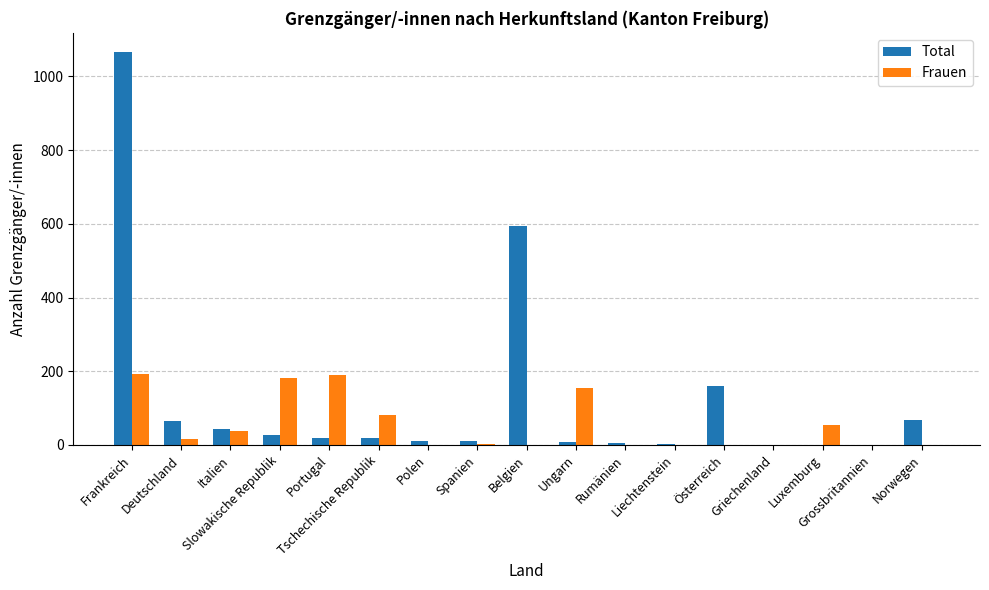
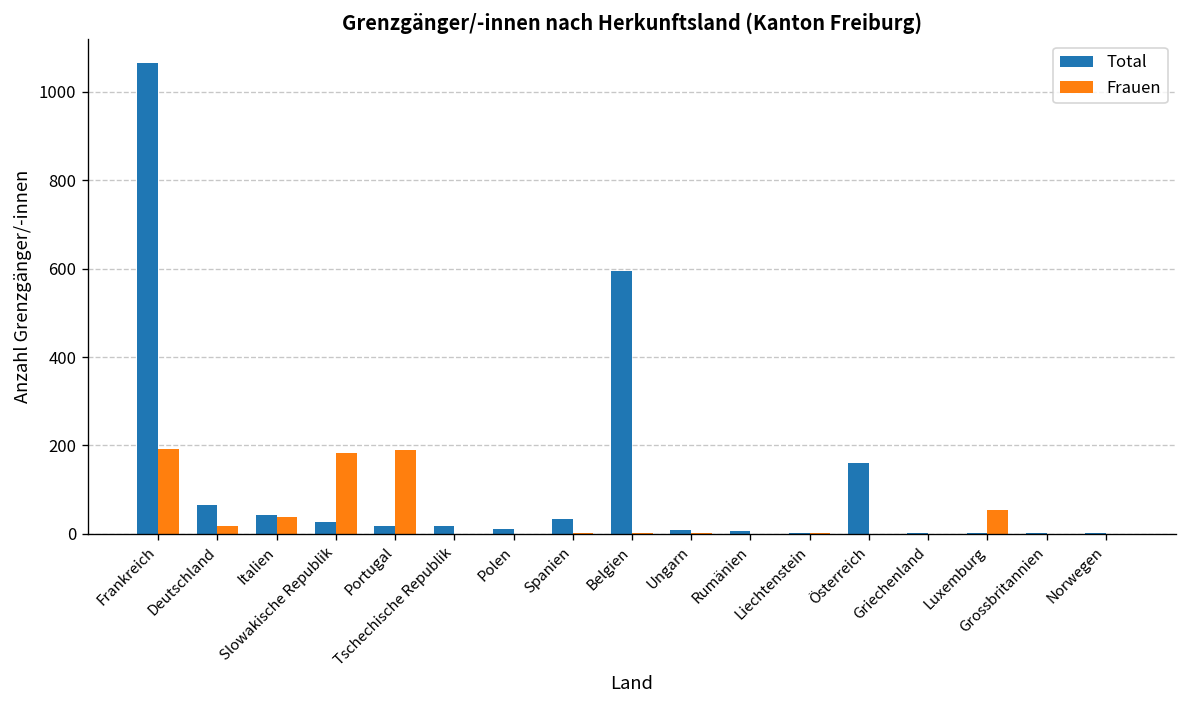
Frauen, Tschechische Republik: 80 -> 0
Total, Spanien: 10 -> 30
Frauen, Ungarn: 150 -> 0
Total, Norwegen: 70 -> 0
